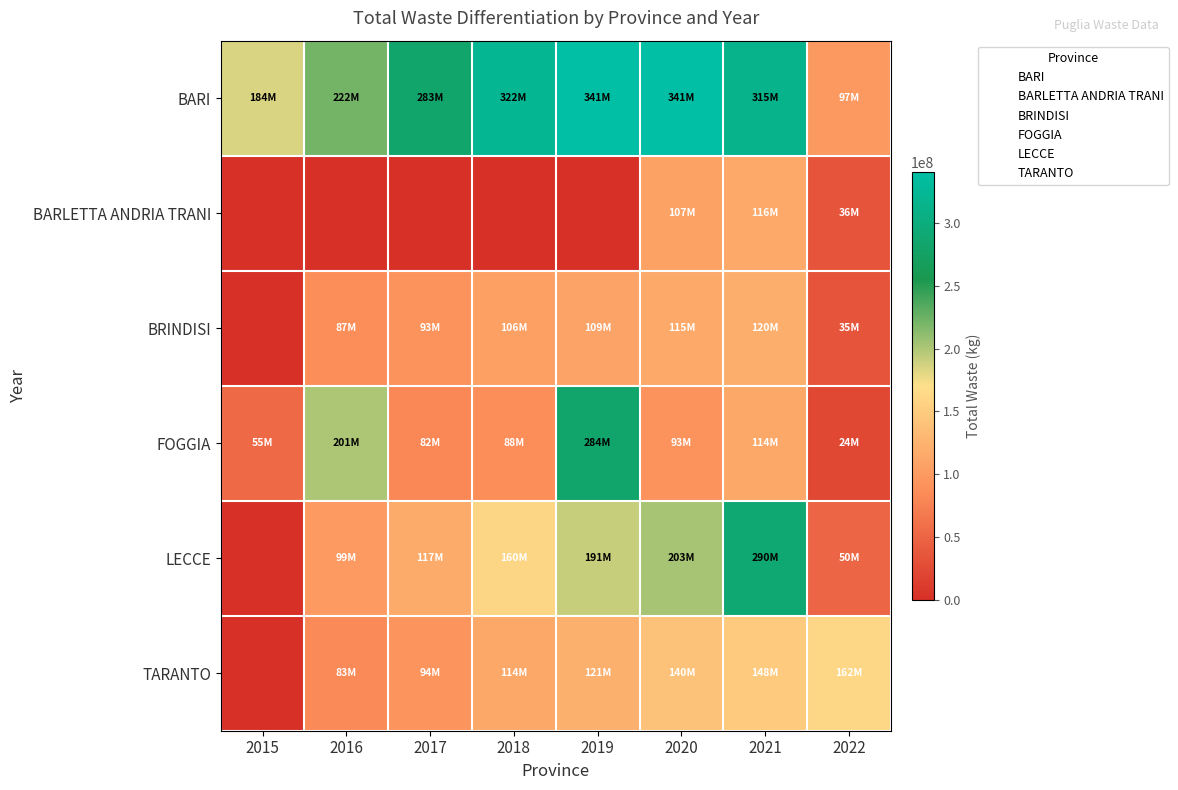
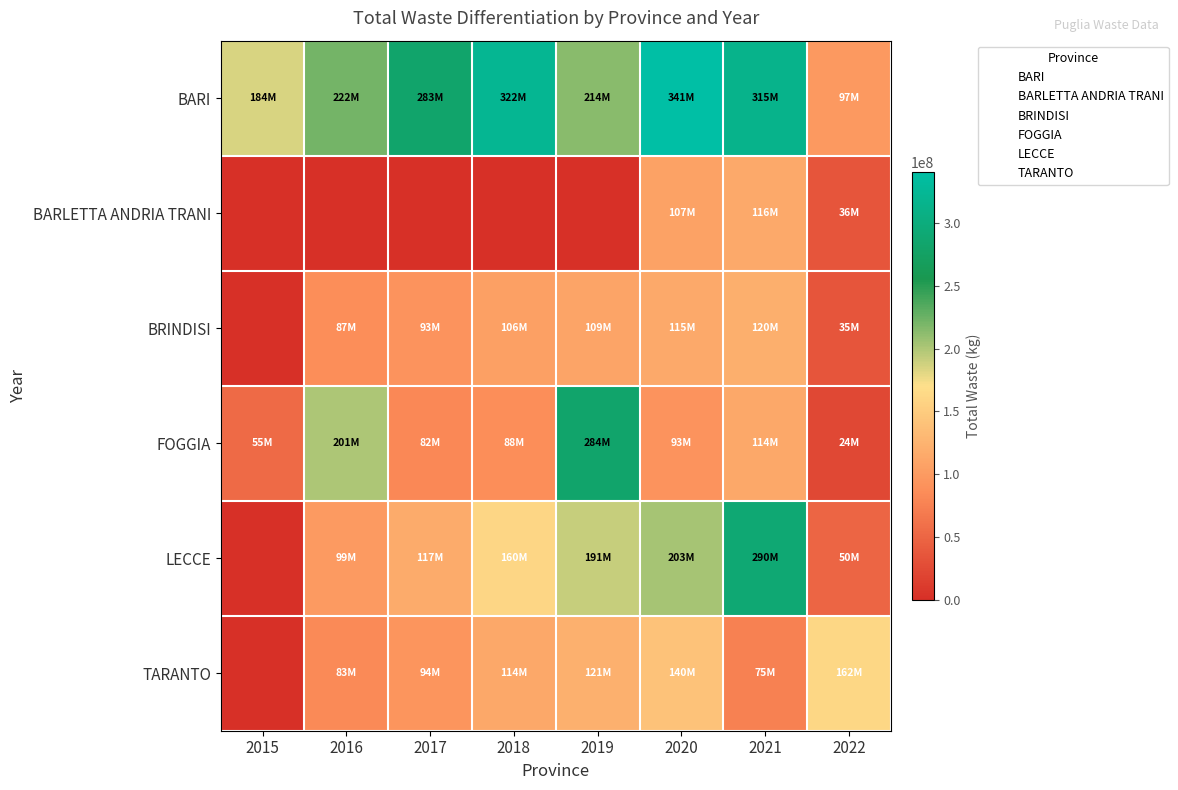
BARI, 2019: 341M -> 214M
TARANTO, 2021: 148M -> 75M
